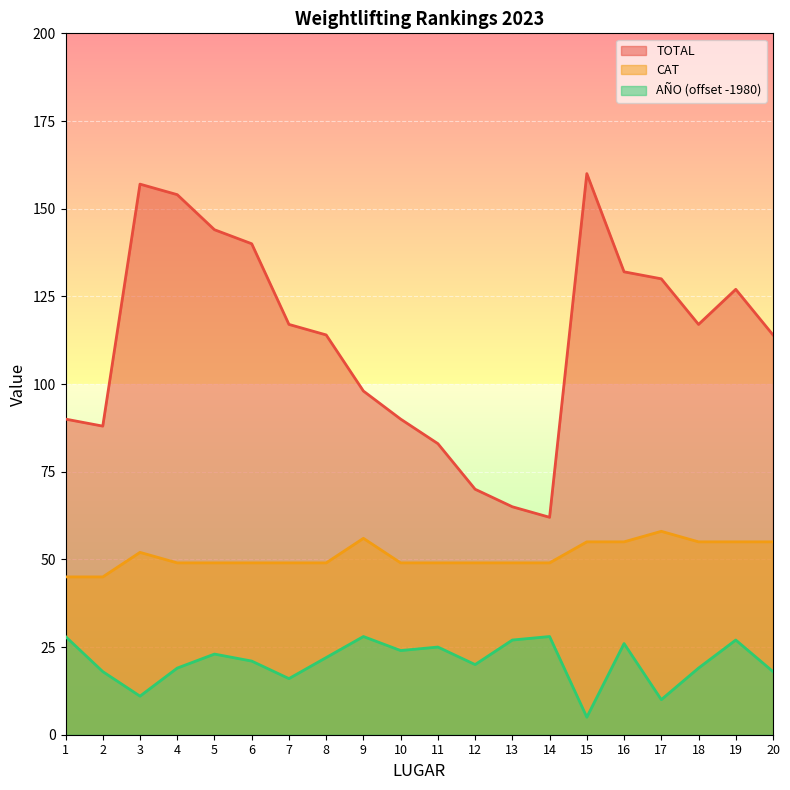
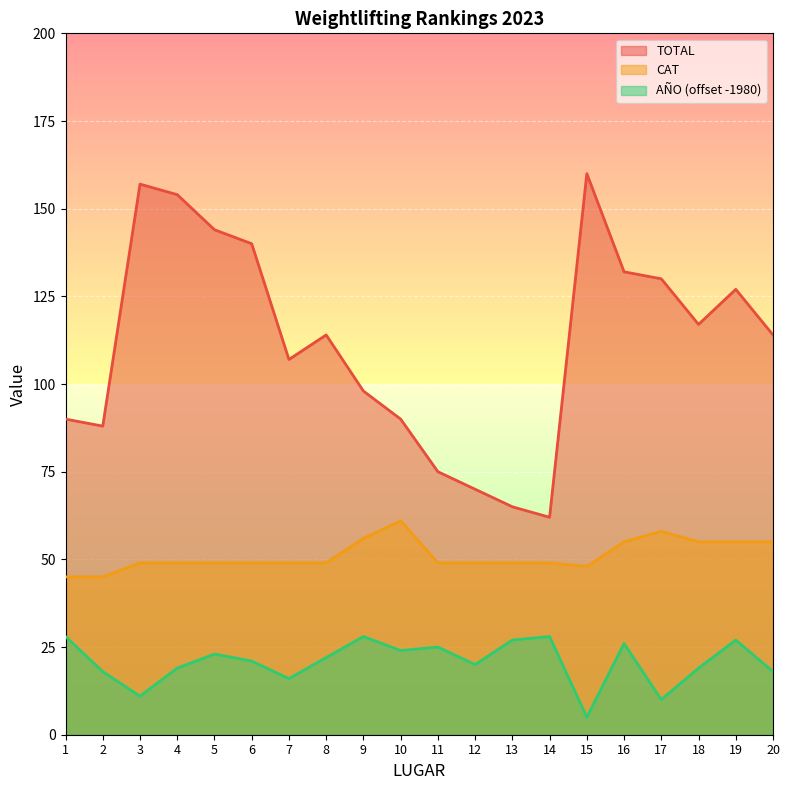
CAT, 3: 52 -> 49
TOTAL, 7: 117 -> 107
CAT, 10: 49 -> 61
TOTAL, 11: 83 -> 75
CAT, 15: 55 -> 48
